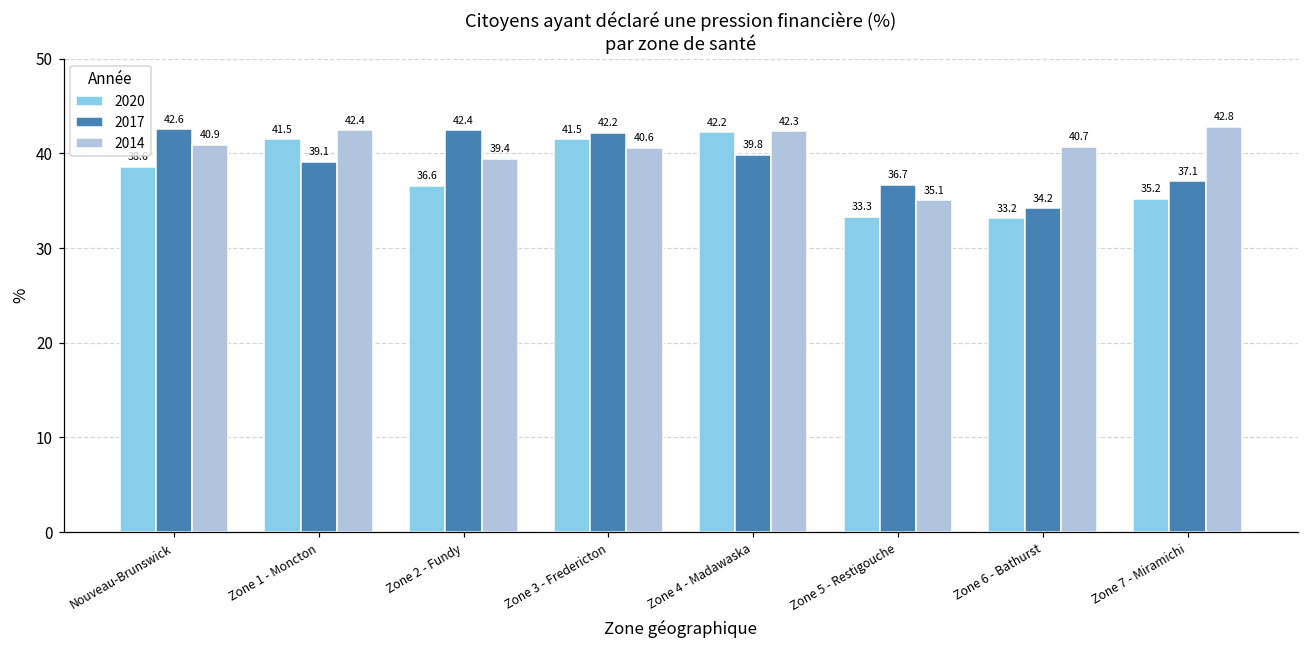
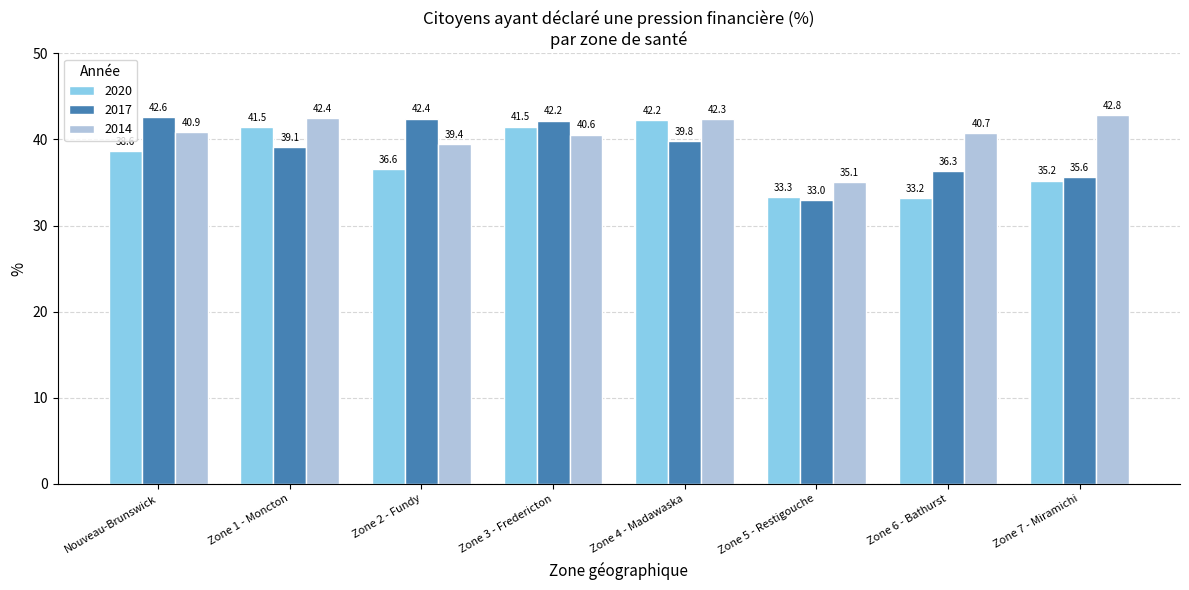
2017, Zone 5 - Restigouche: 36.7 -> 33.0
2017, Zone 6 - Bathurst: 34.2 -> 36.3
2017, Zone 7 - Miramichi: 37.1 -> 35.6
